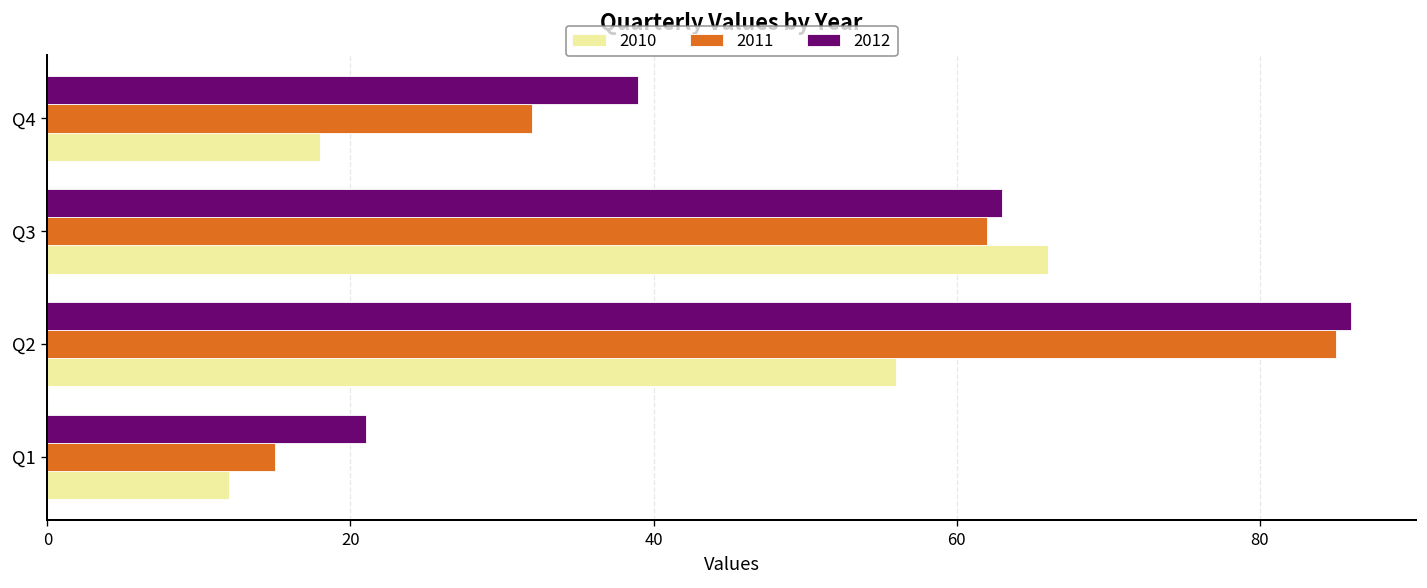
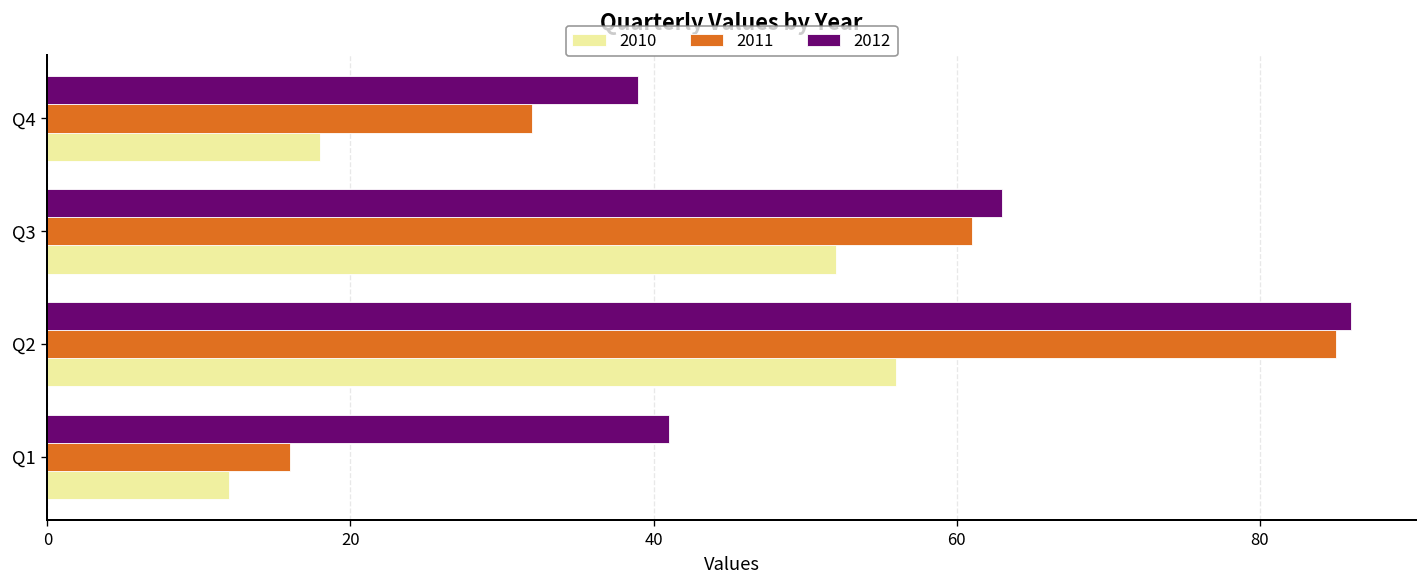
2011, Q3: 62 -> 61
2010, Q3: 66 -> 52
2012, Q1: 21 -> 41
2011, Q1: 15 -> 16
